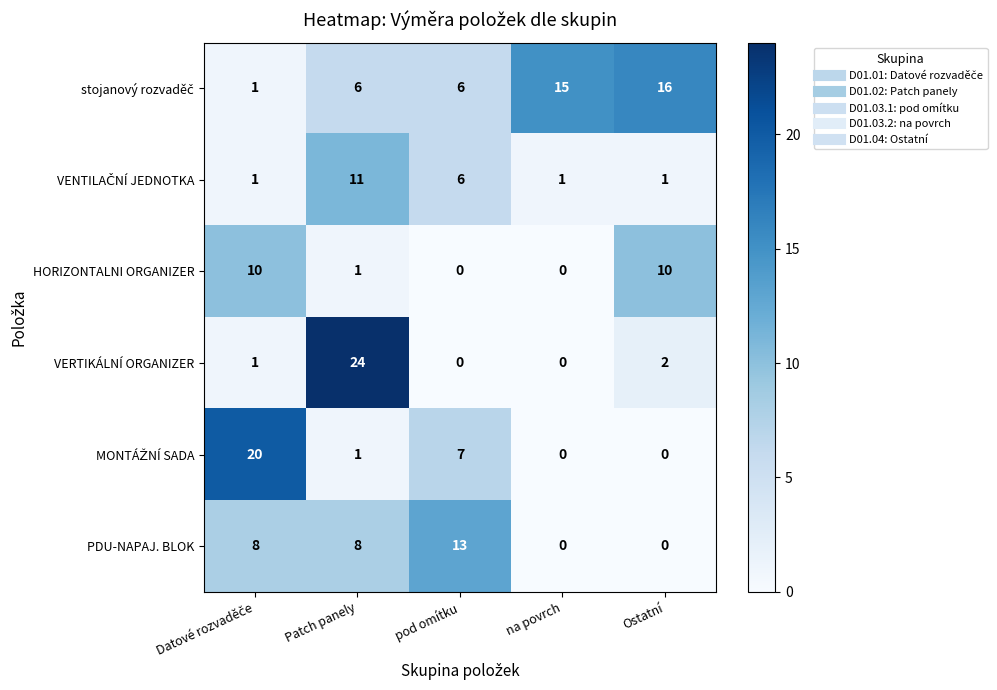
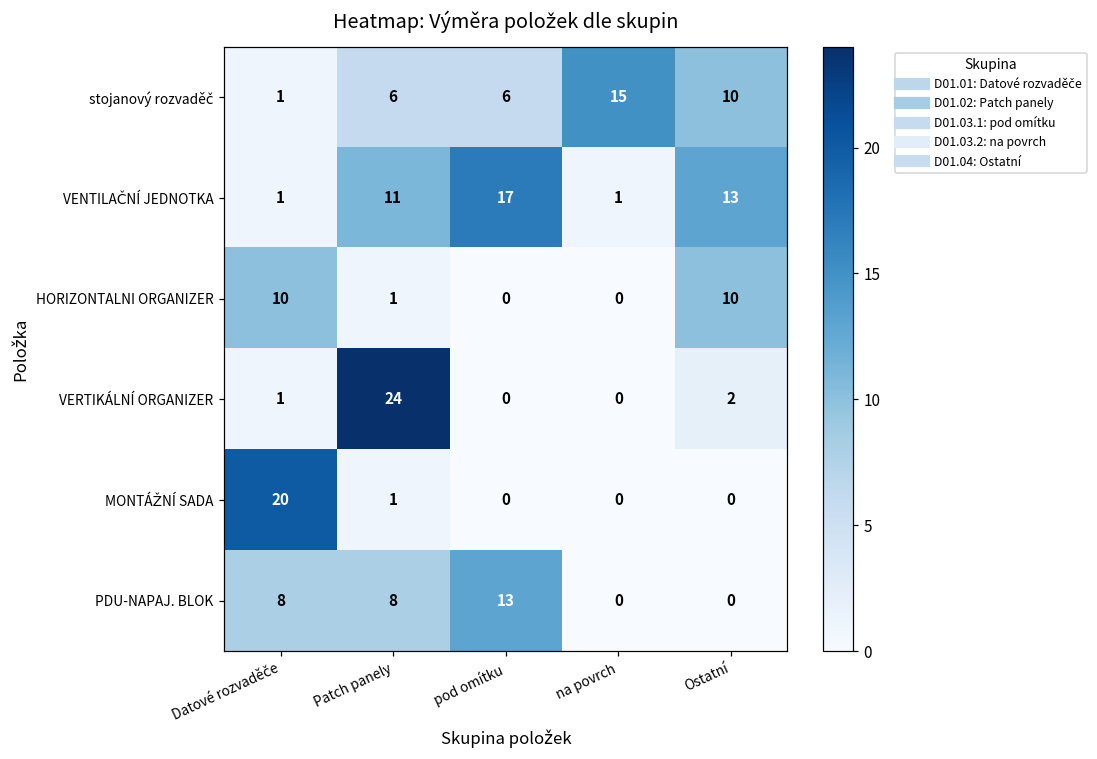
stojanový rozvaděč, Ostatní: 16 -> 10
VENTILAČNÍ JEDNOTKA, pod omítku: 6 -> 17
VENTILAČNÍ JEDNOTKA, Ostatní: 1 -> 13
MONTÁŽNÍ SADA, pod omítku: 7 -> 0
